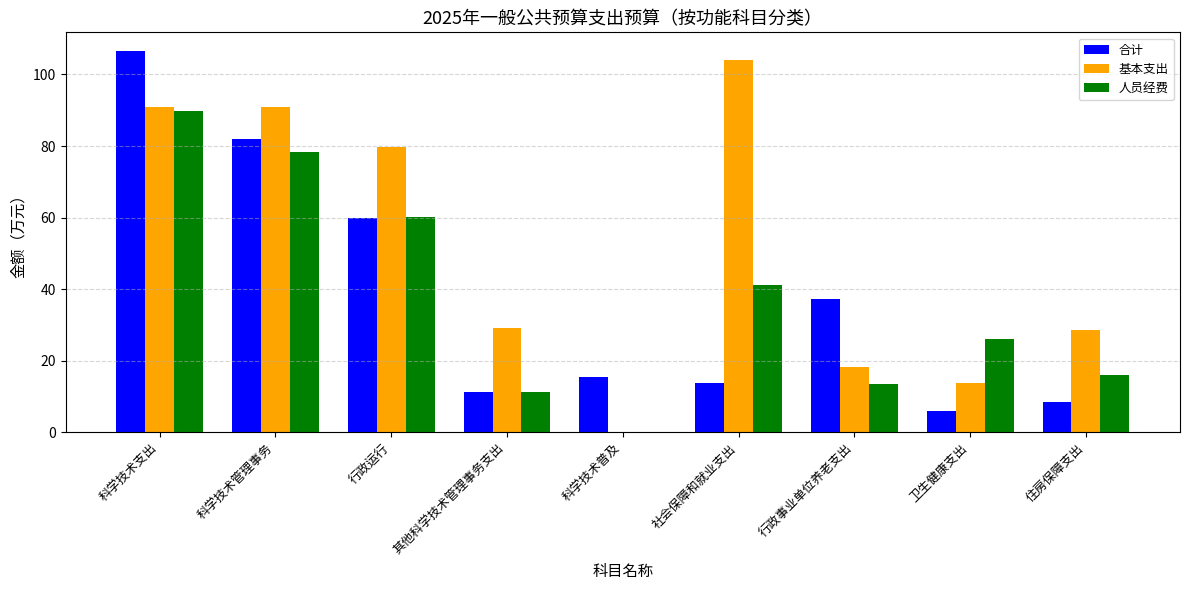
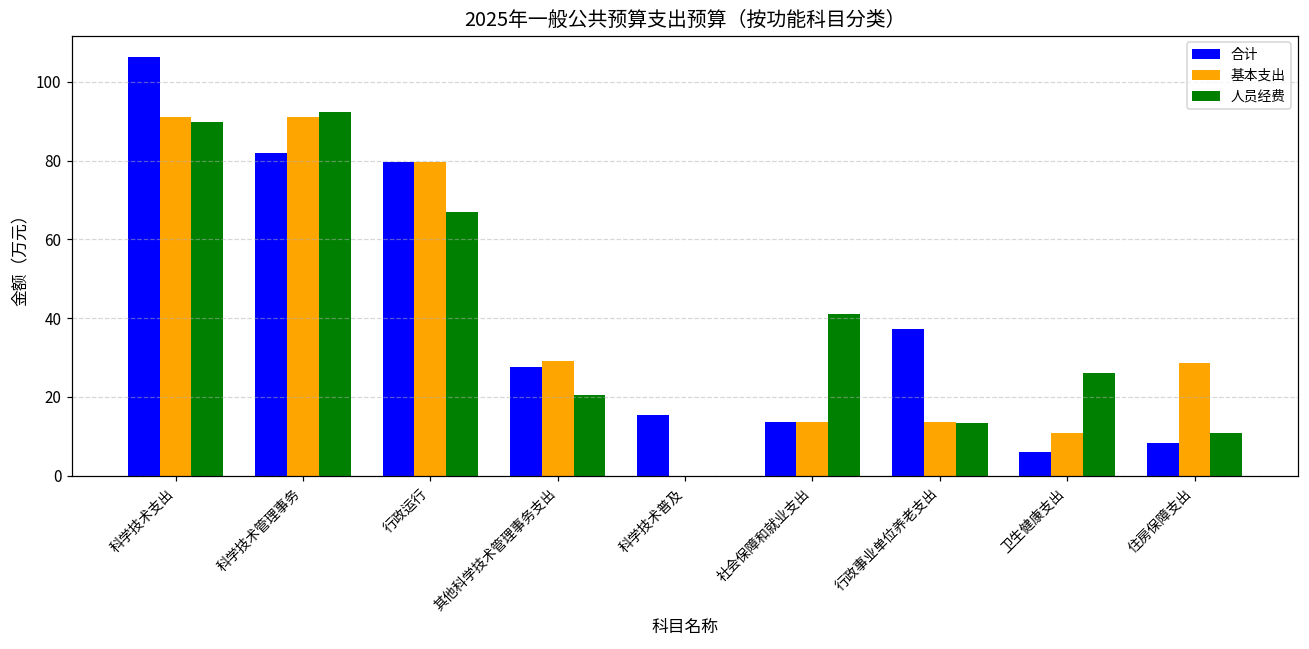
人员经费, 科学技术管理事务: 78 -> 92
合计, 行政运行: 60 -> 80
人员经费, 行政运行: 60 -> 67
合计, 其他科学技术管理事务支出: 11 -> 27
人员经费, 其他科学技术管理事务支出: 11 -> 20
基本支出, 社会保障和就业支出: 104 -> 14
基本支出, 行政事业单位养老支出: 18 -> 14
基本支出, 卫生健康支出: 14 -> 11
人员经费, 住房保障支出: 16 -> 11
